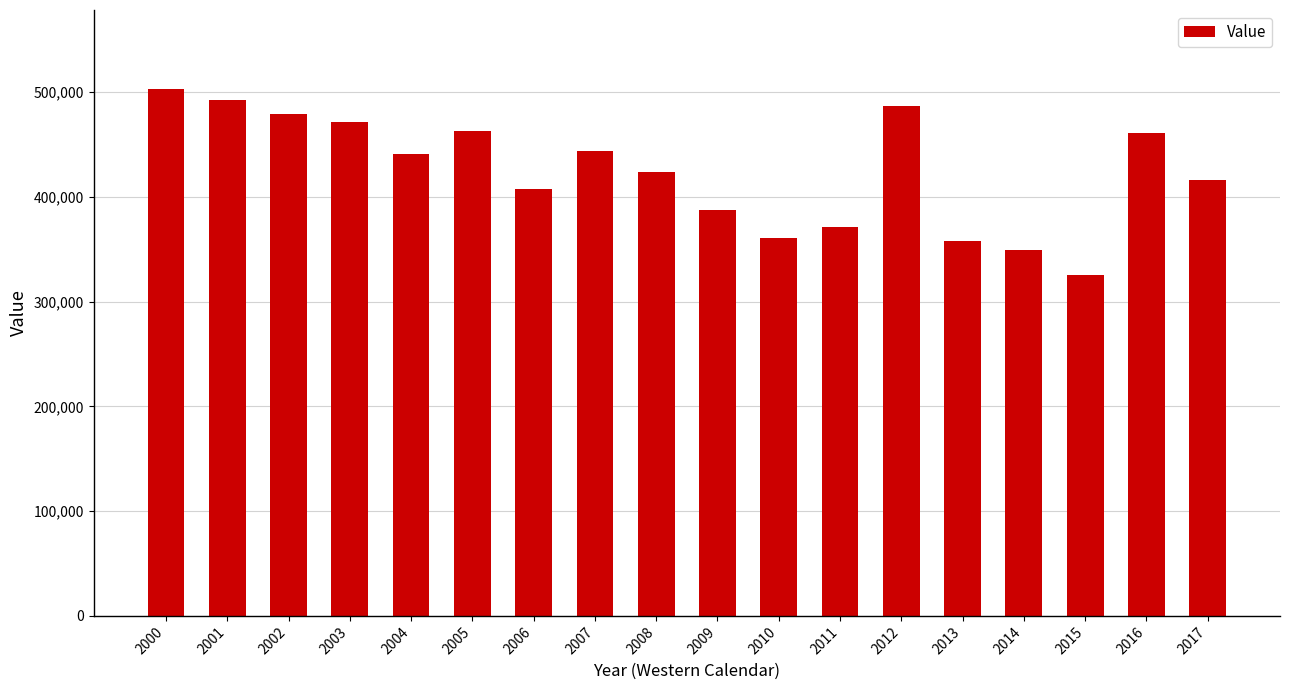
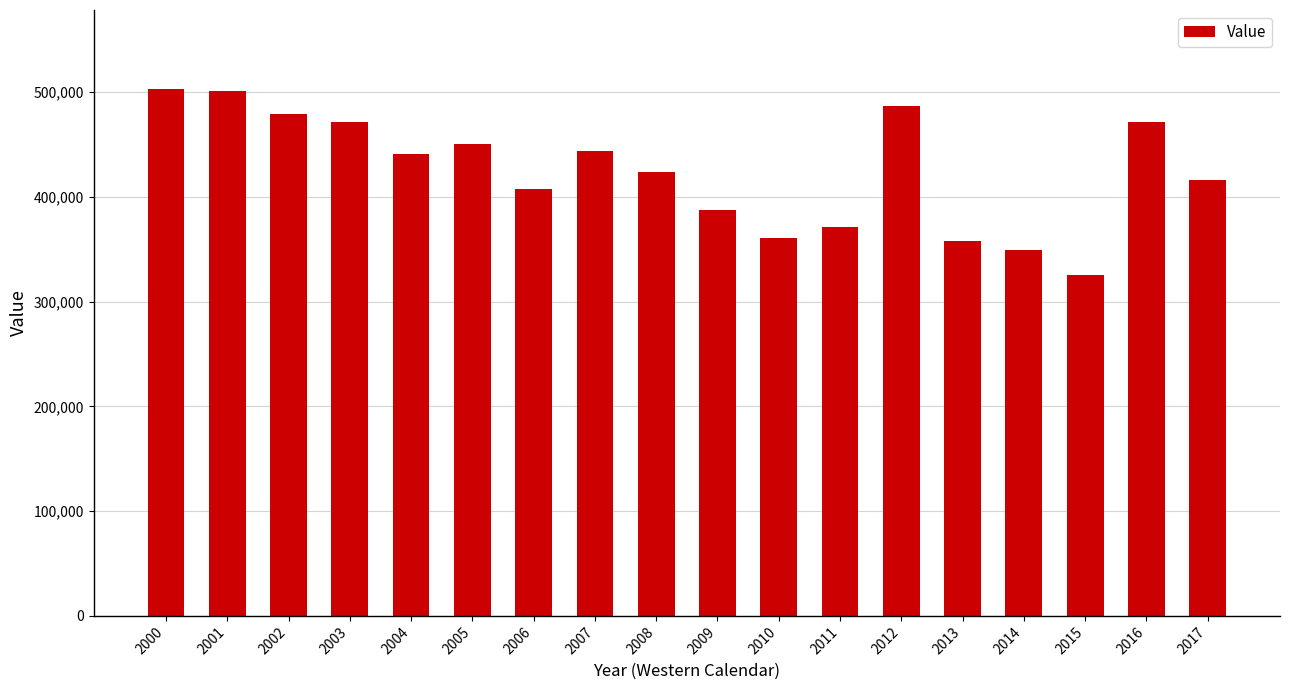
2001: 492,000 -> 501,000
2005: 463,000 -> 451,000
2016: 461,000 -> 472,000
